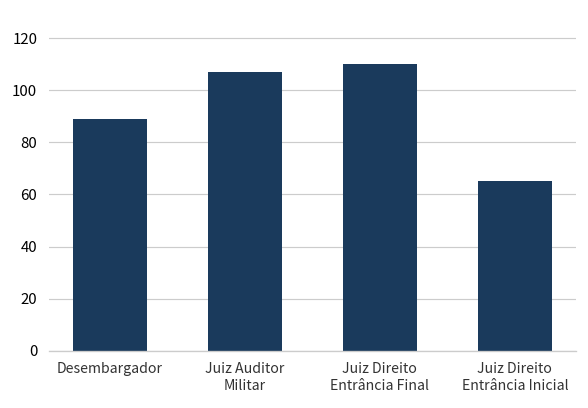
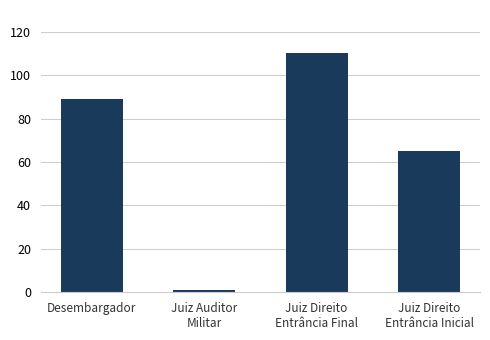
Juiz Auditor Militar: 107 -> 1
